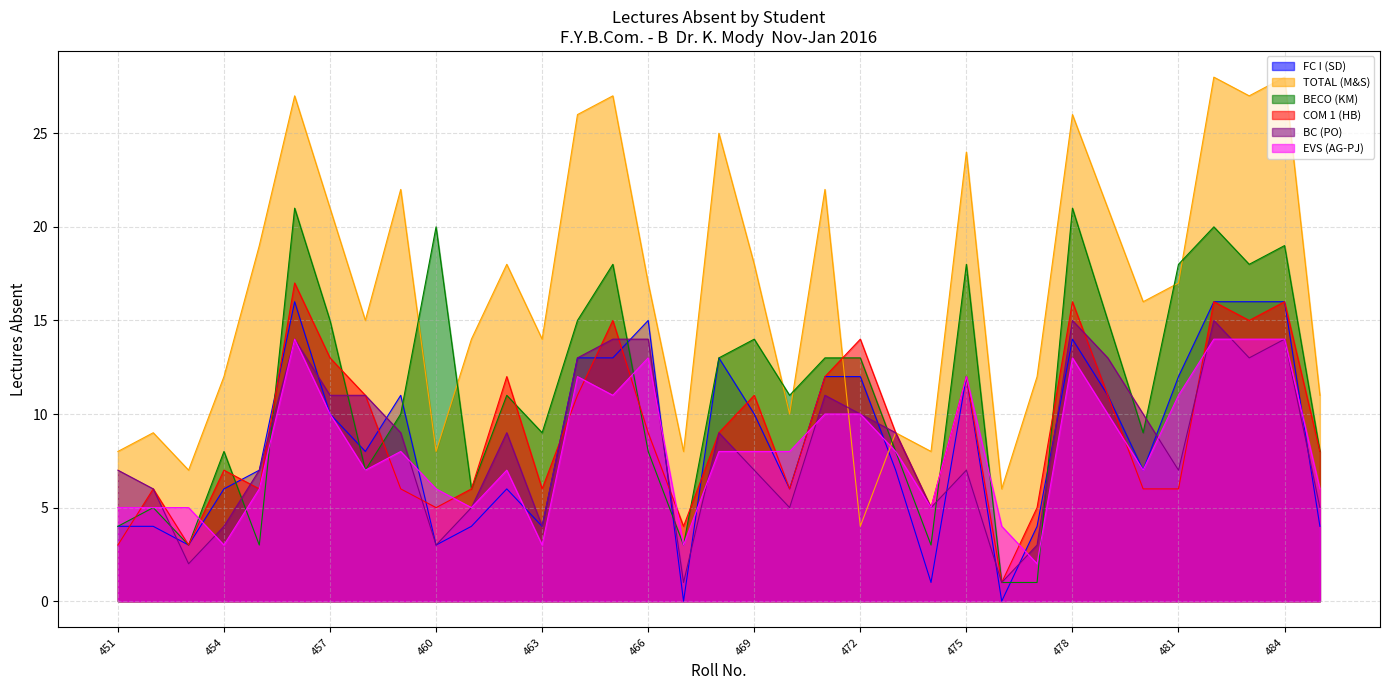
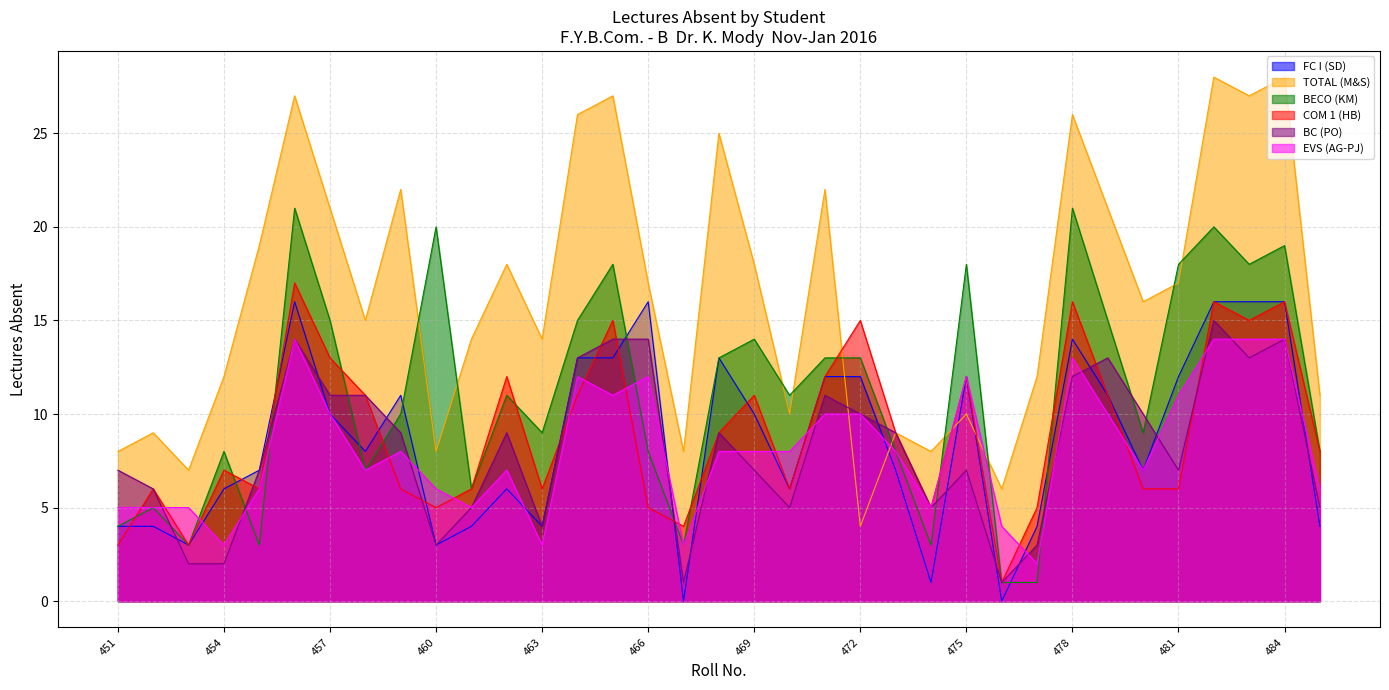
BC (PO), 454: 4 -> 2
FC I (SD), 466: 15 -> 16
COM 1 (HB), 466: 9 -> 5
EVS (AG-PJ), 466: 13 -> 12
COM 1 (HB), 472: 14 -> 15
TOTAL (M&S), 475: 24 -> 10
BC (PO), 478: 15 -> 12
